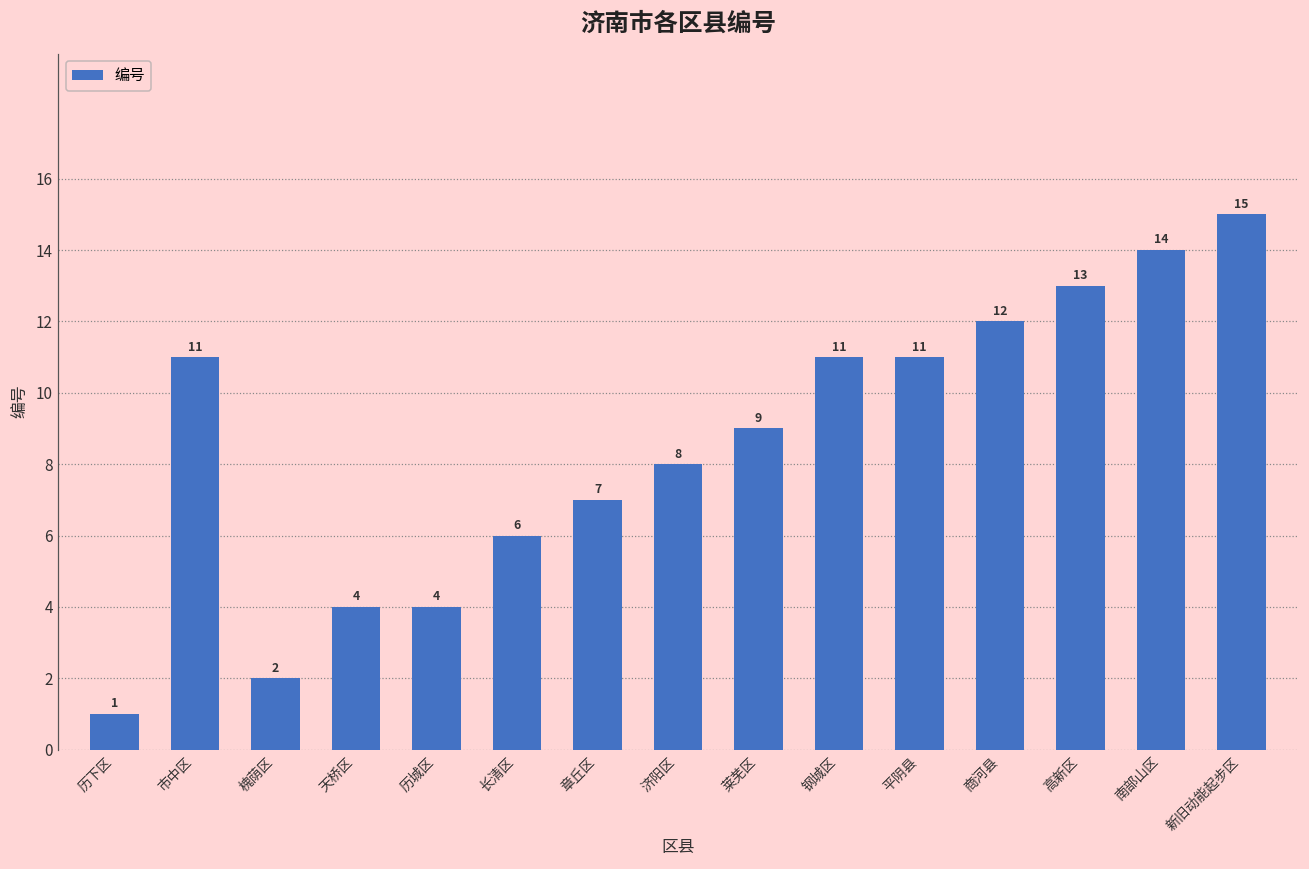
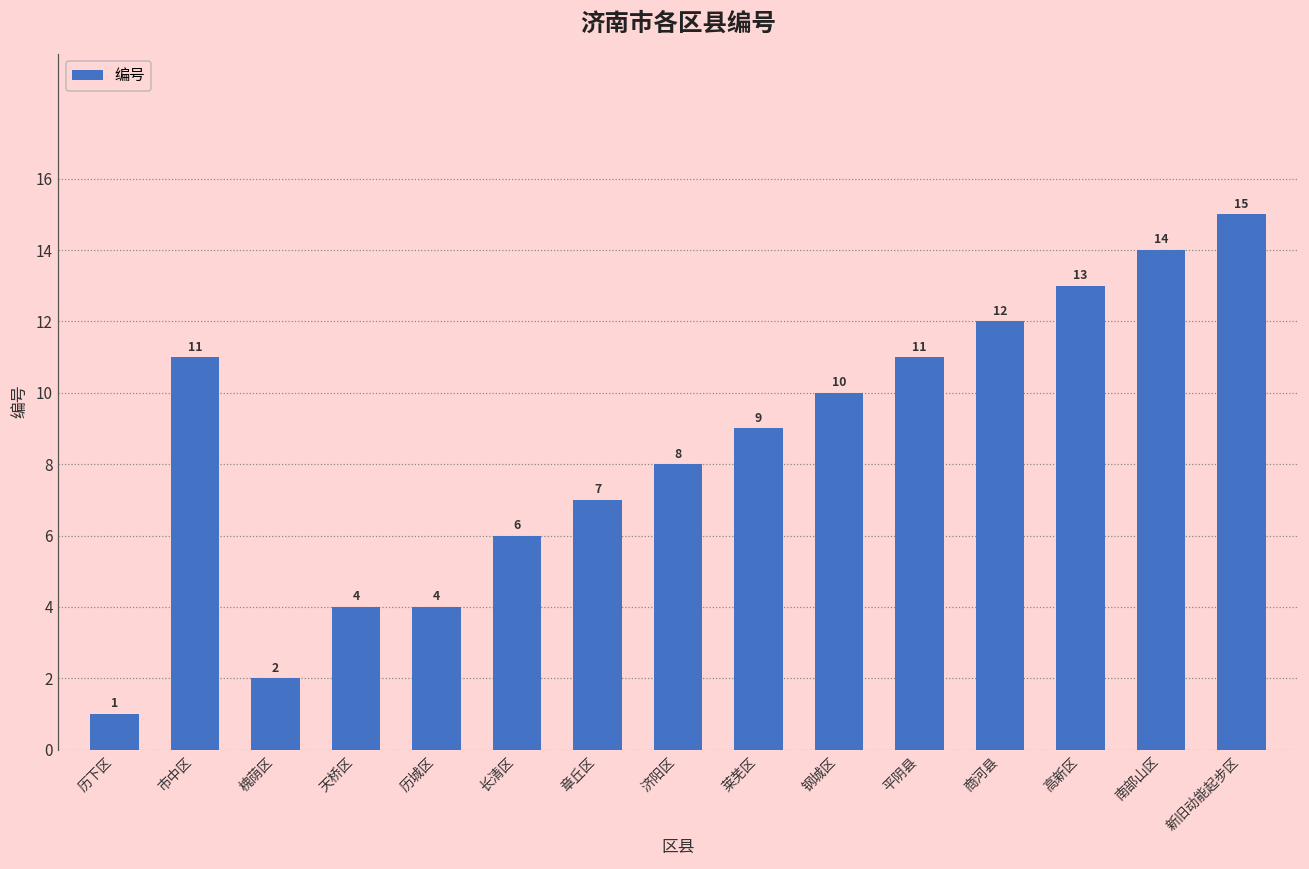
钢城区: 11 -> 10
